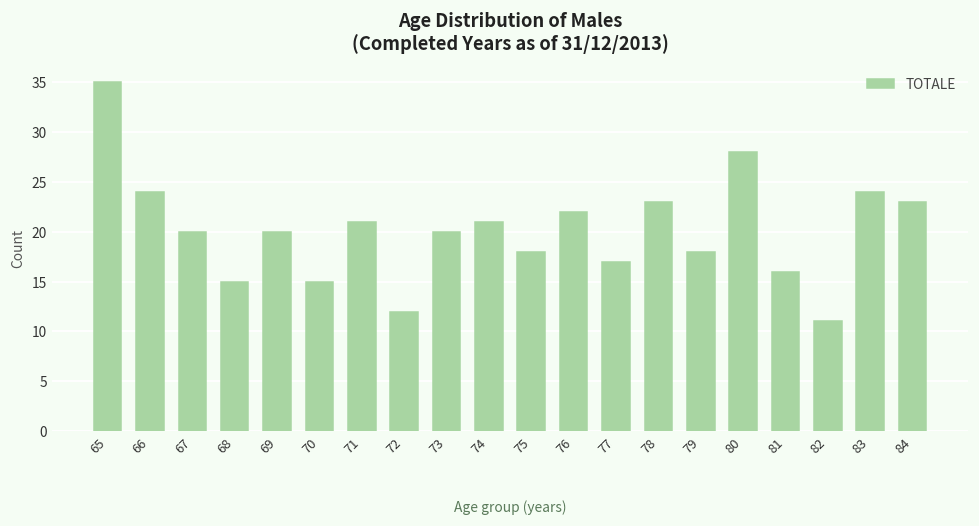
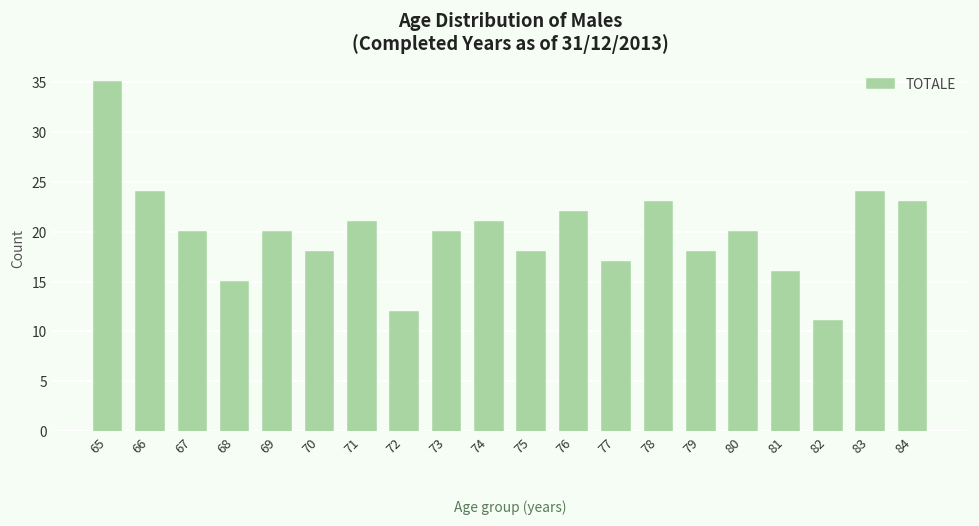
70: 15 -> 18
80: 28 -> 20
